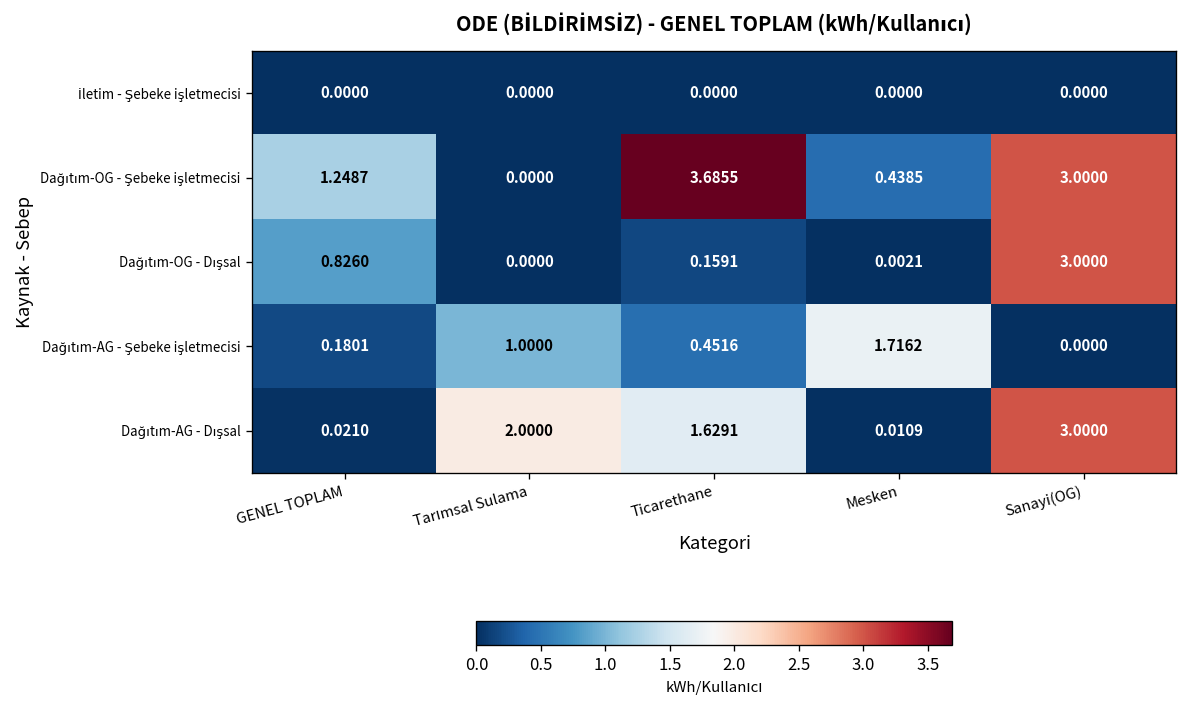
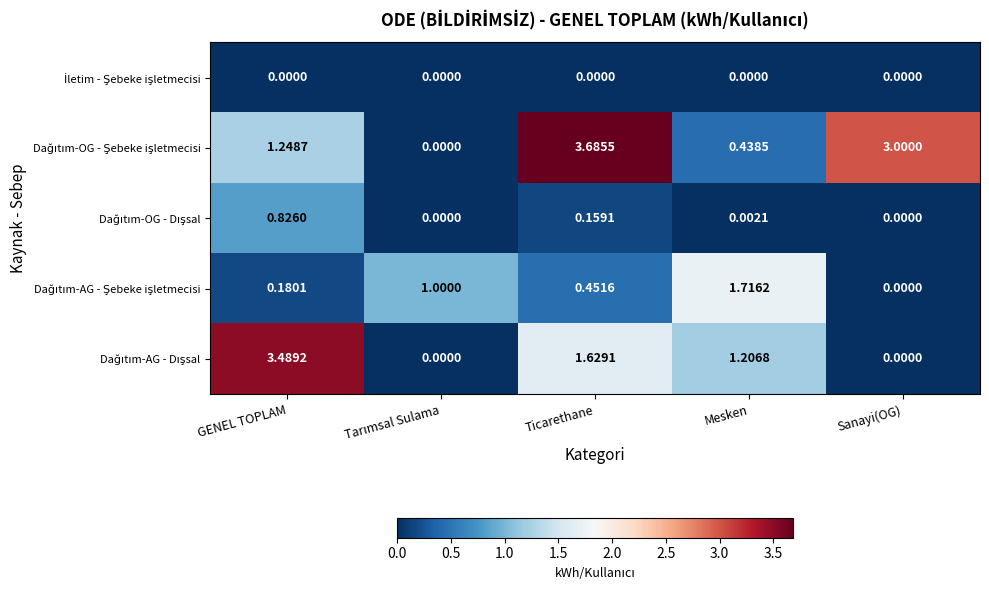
Dağıtım-OG - Dışsal, Sanayi(OG): 3.0000 -> 0.0000
Dağıtım-AG - Dışsal, GENEL TOPLAM: 0.0210 -> 3.4892
Dağıtım-AG - Dışsal, Tarımsal Sulama: 2.0000 -> 0.0000
Dağıtım-AG - Dışsal, Mesken: 0.0109 -> 1.2068
Dağıtım-AG - Dışsal, Sanayi(OG): 3.0000 -> 0.0000
